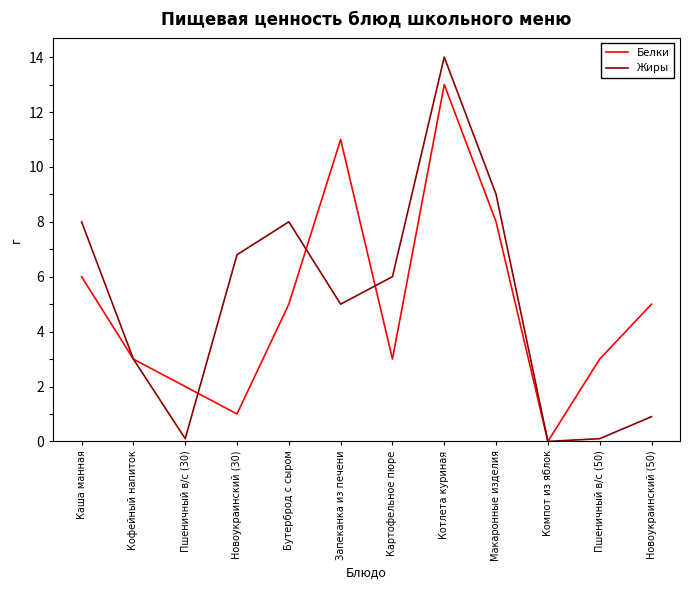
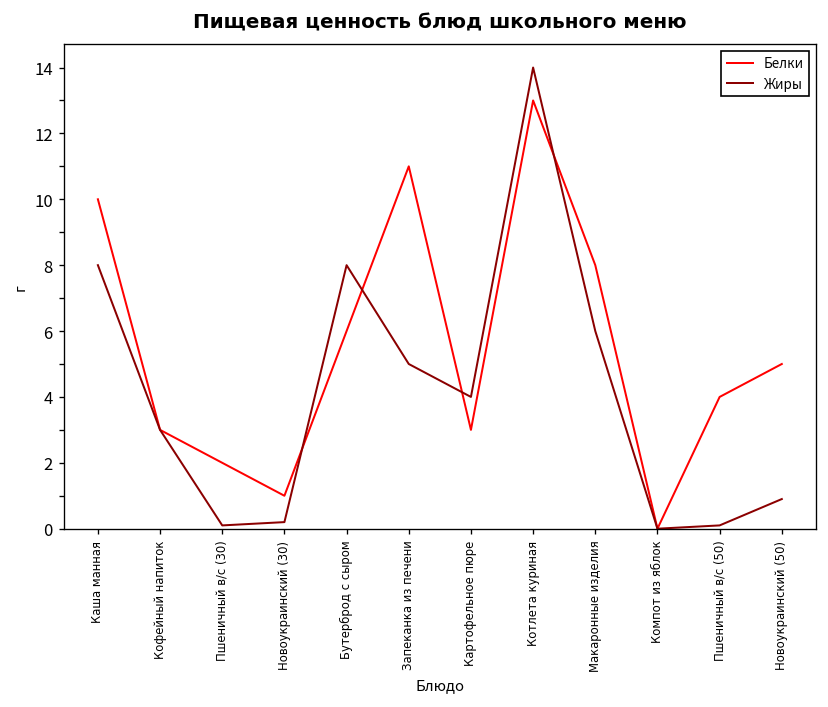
Белки, Каша манная: 6 -> 10
Жиры, Новоукраинский (30): 6.8 -> 0.2
Белки, Бутерброд с сыром: 5 -> 6
Жиры, Картофельное пюре: 6 -> 4
Жиры, Макаронные изделия: 9 -> 6
Белки, Пшеничный в/с (50): 3 -> 4
